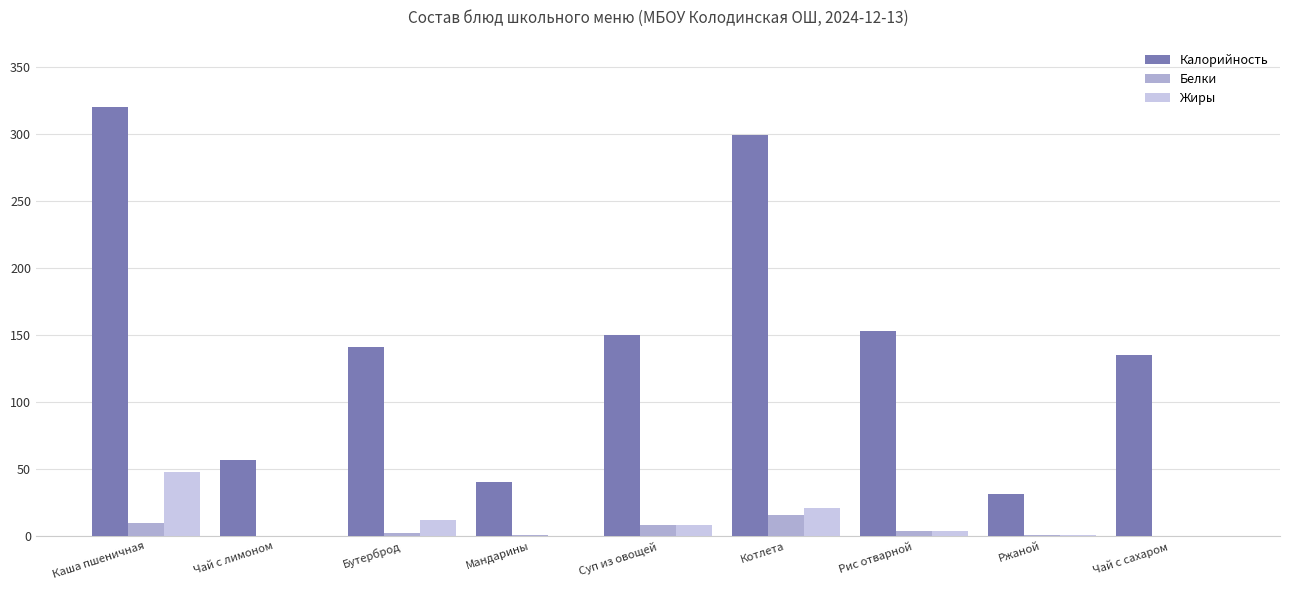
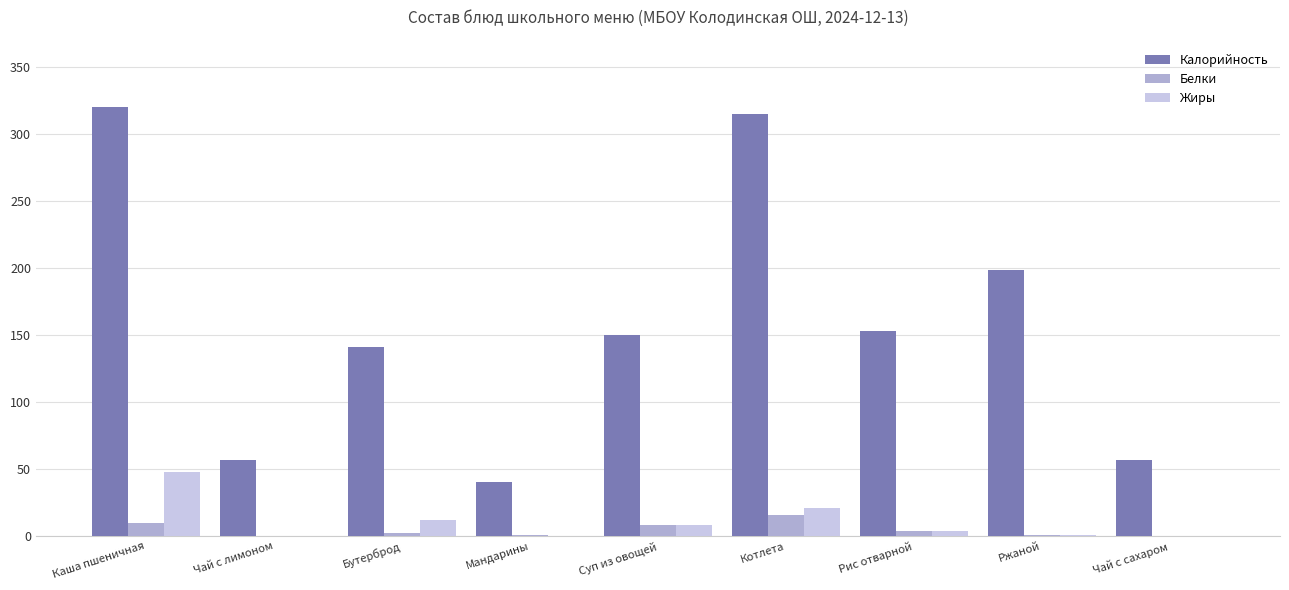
Калорийность, Котлета: 299 -> 315
Калорийность, Ржаной: 31 -> 198
Калорийность, Чай с сахаром: 135 -> 57
